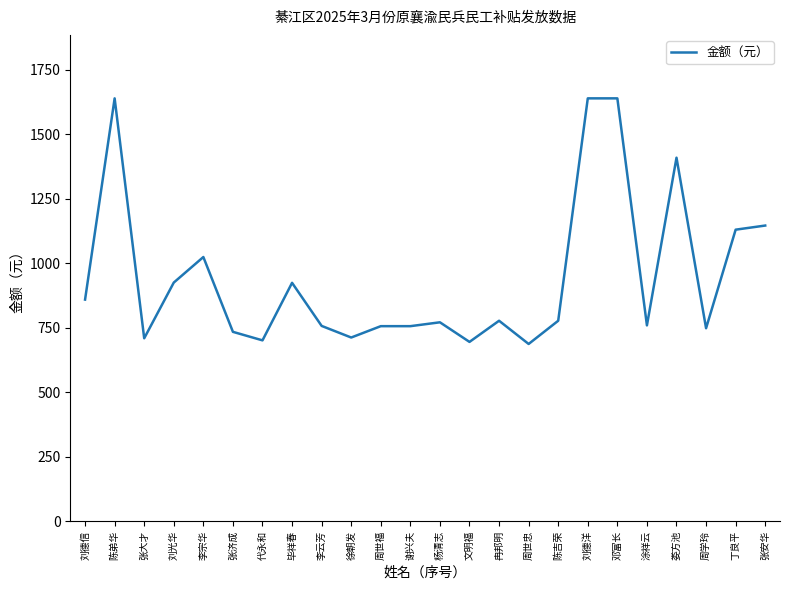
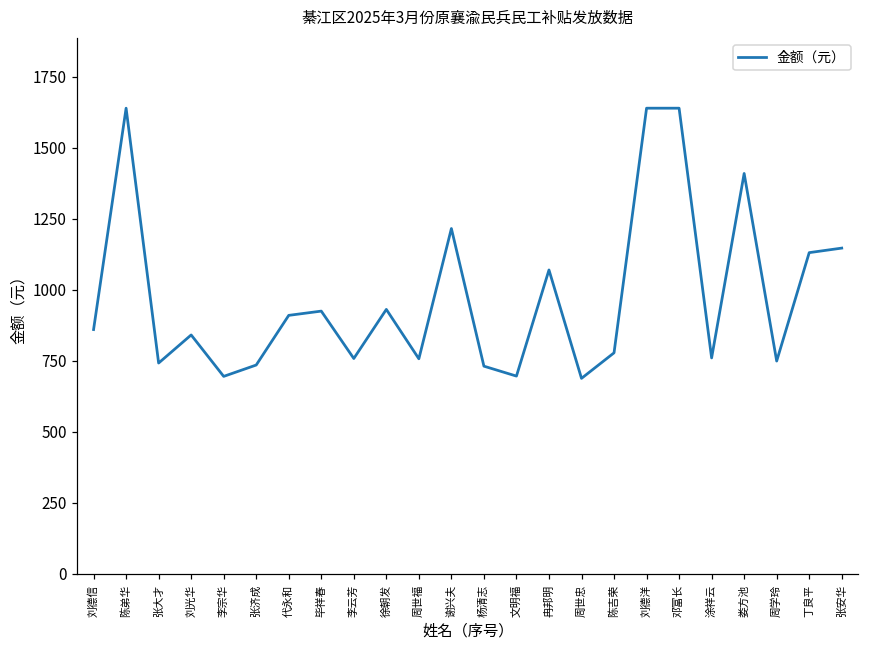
张大才: 710 -> 740
刘光华: 930 -> 840
李宗华: 1030 -> 700
代永和: 700 -> 910
徐朝发: 710 -> 930
谢兴夫: 760 -> 1220
杨清志: 770 -> 730
冉邦明: 780 -> 1070
